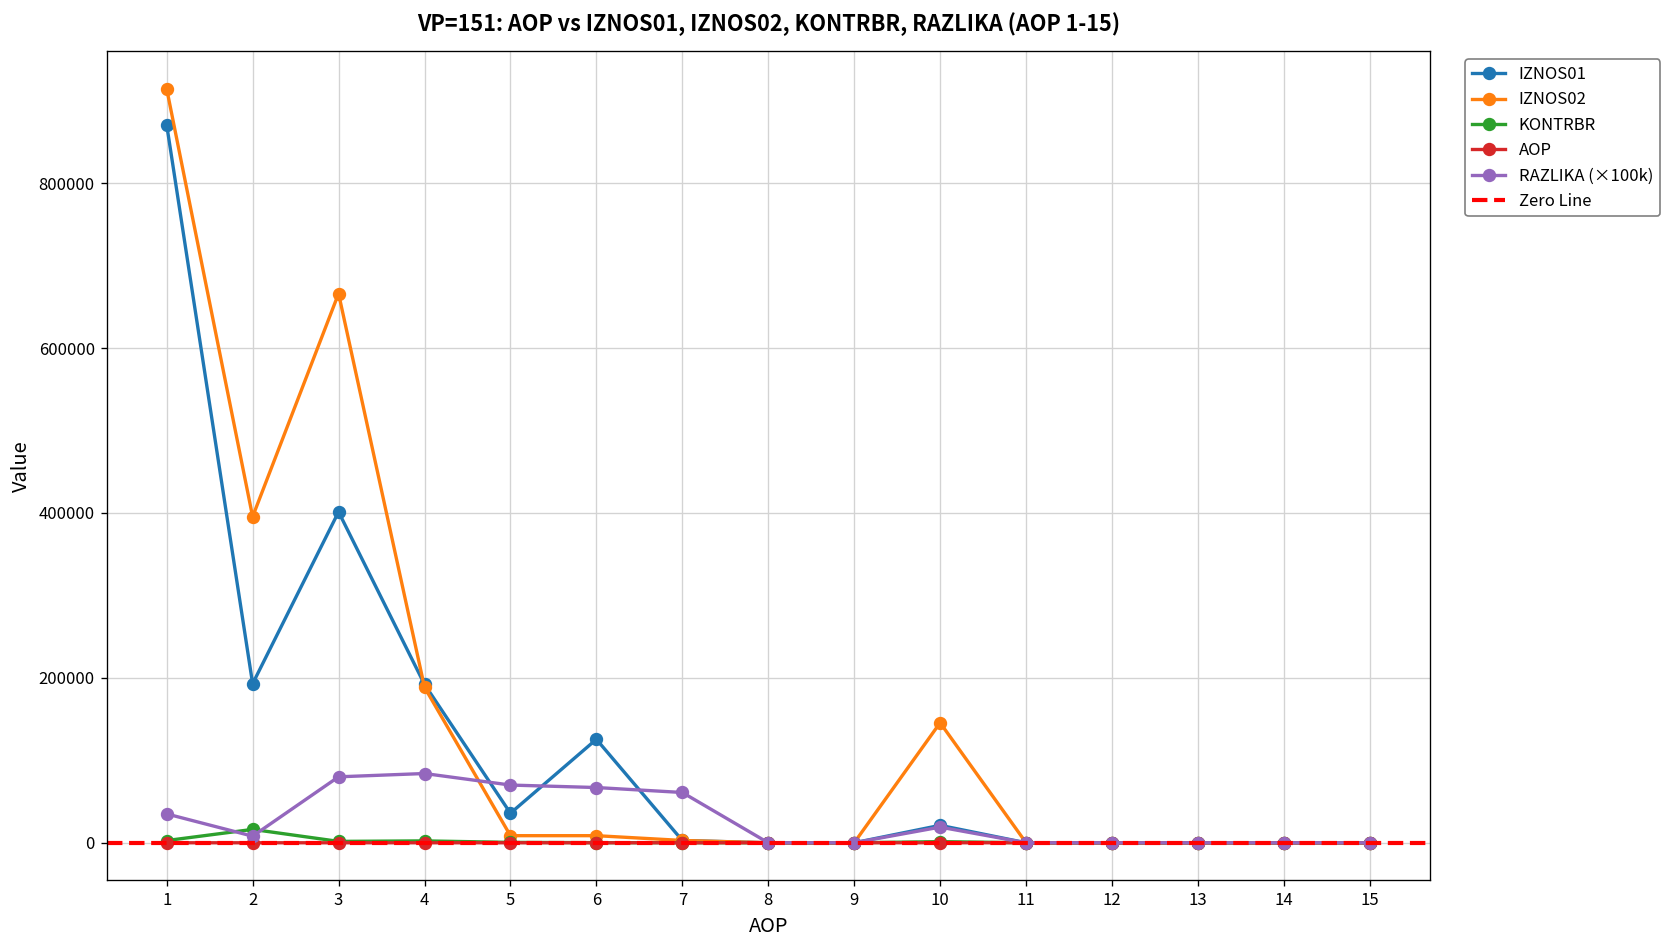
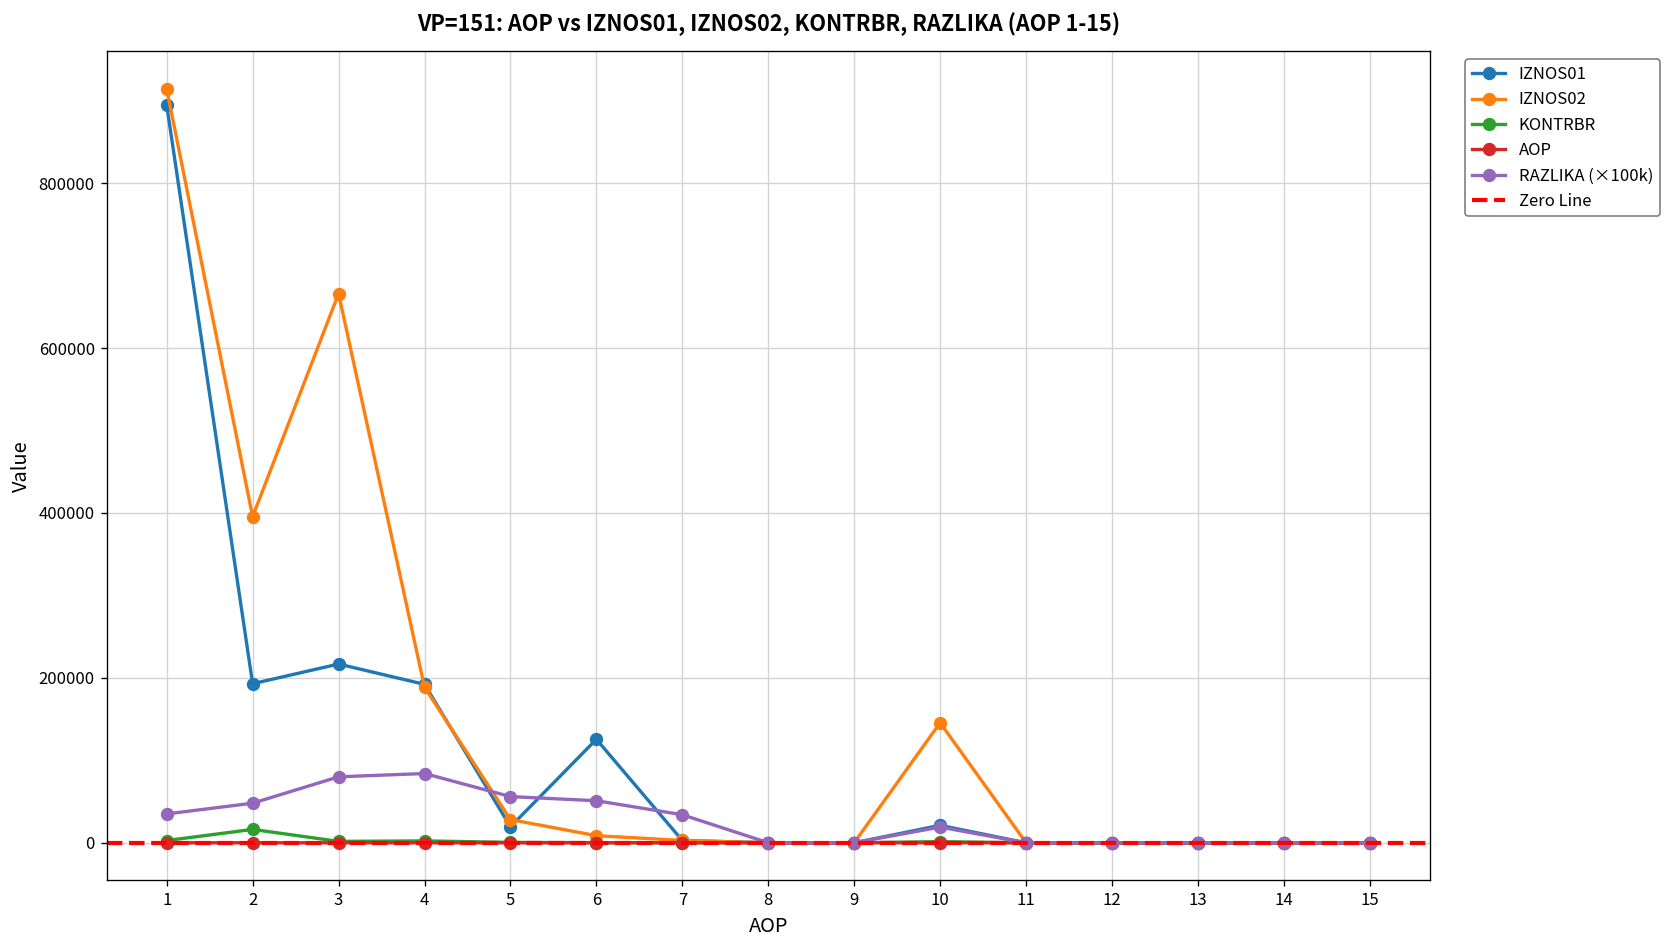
IZNOS01, 1: 870000 -> 890000
RAZLIKA (×100k), 2: 10000 -> 50000
IZNOS01, 3: 400000 -> 220000
IZNOS01, 5: 40000 -> 20000
IZNOS02, 5: 10000 -> 30000
RAZLIKA (×100k), 5: 70000 -> 60000
RAZLIKA (×100k), 6: 70000 -> 50000
RAZLIKA (×100k), 7: 60000 -> 30000
